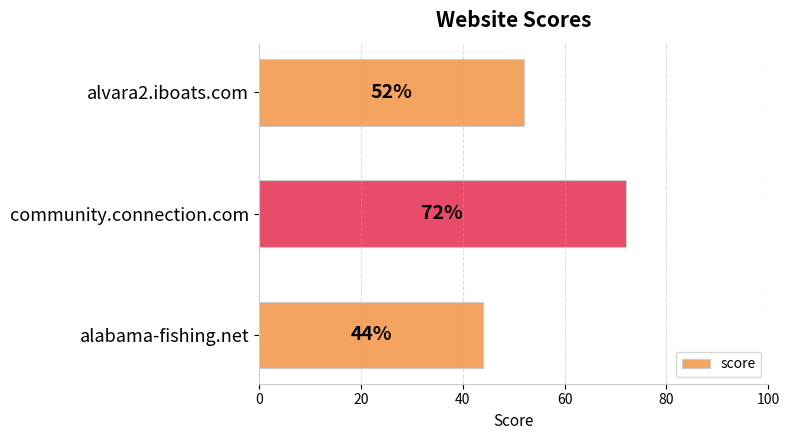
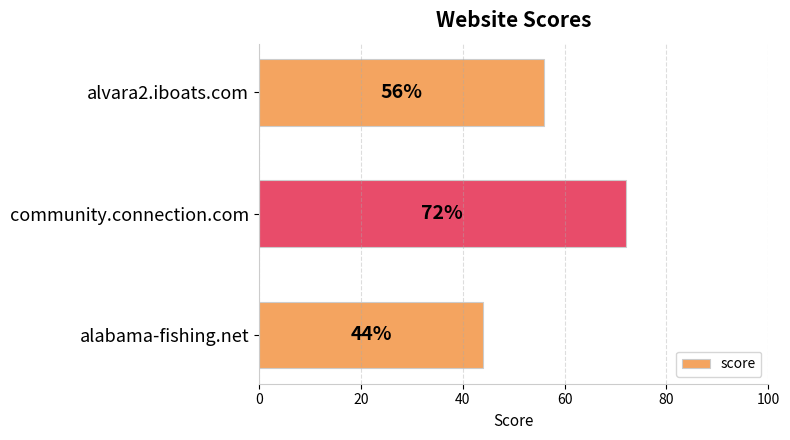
alvara2.iboats.com: 52% -> 56%
